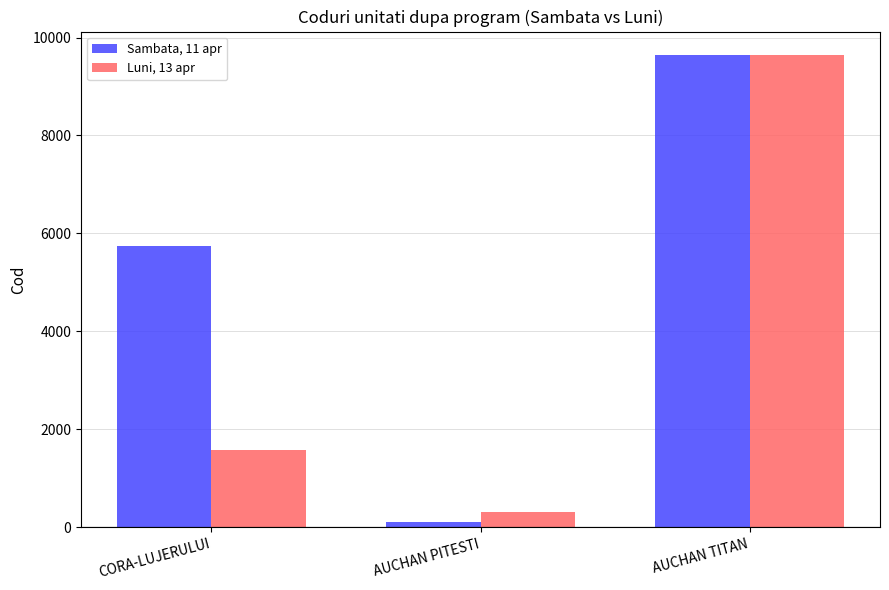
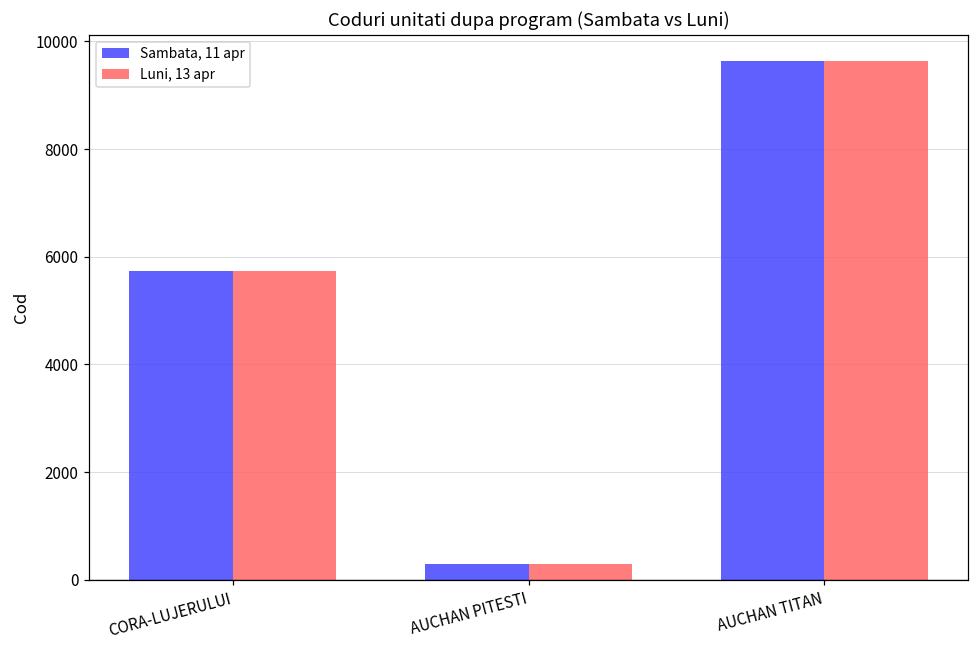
Luni, 13 apr, CORA-LUJERULUI: 1600 -> 5700
Sambata, 11 apr, AUCHAN PITESTI: 100 -> 300
